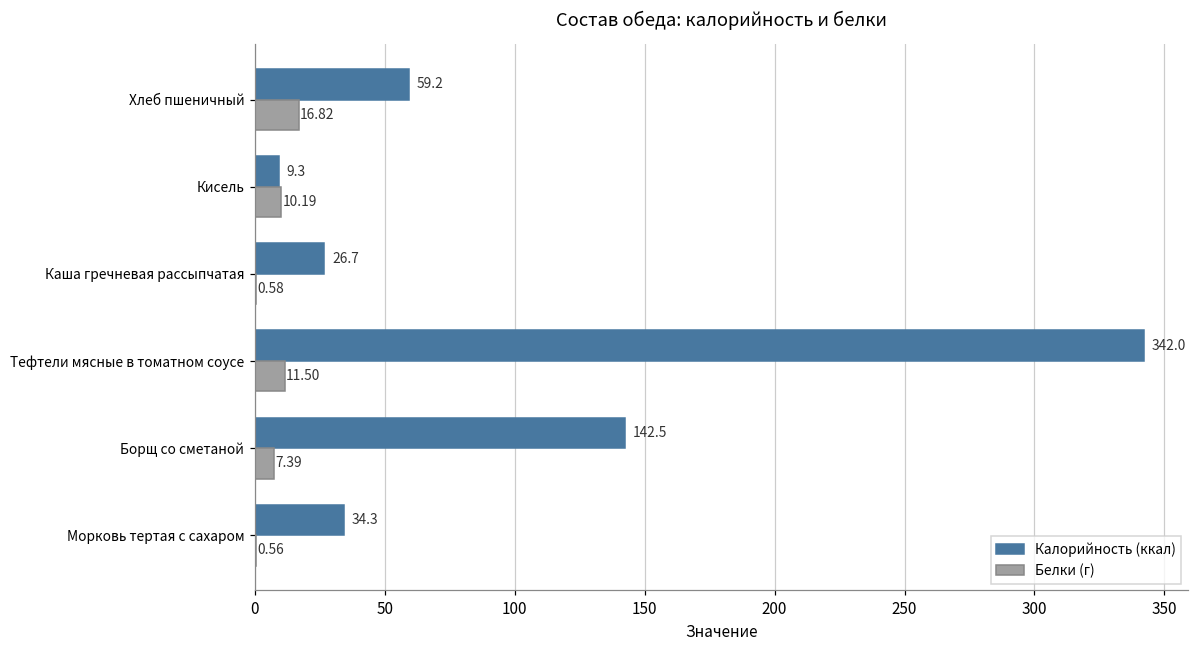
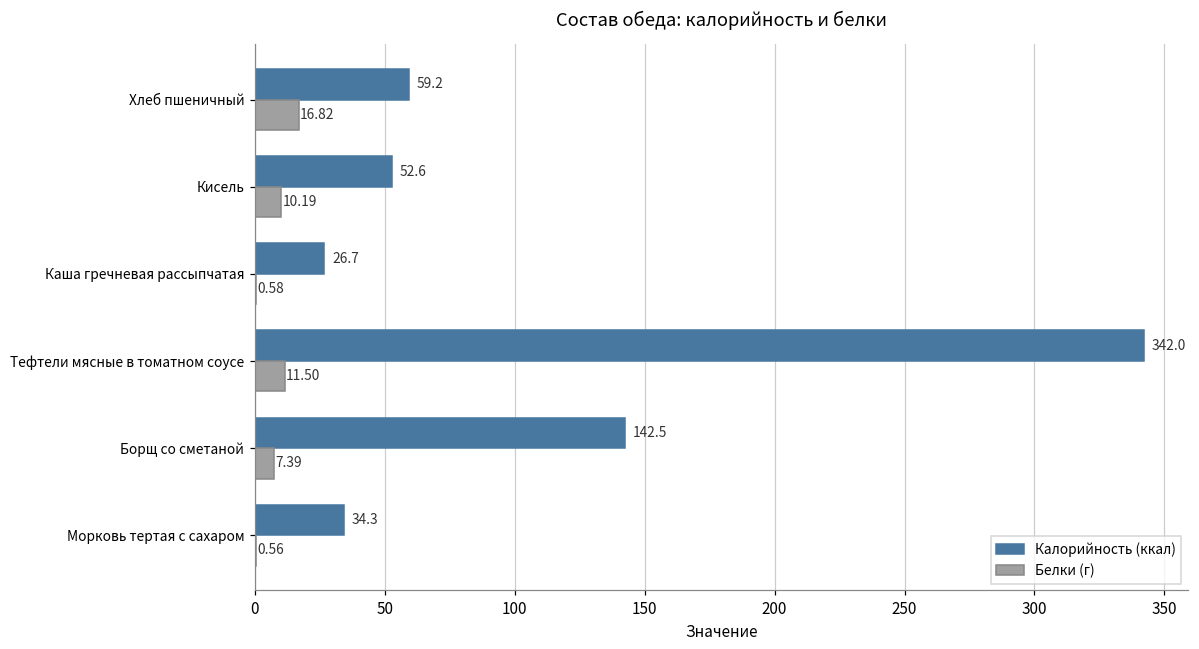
Калорийность (ккал), Кисель: 9.3 -> 52.6
